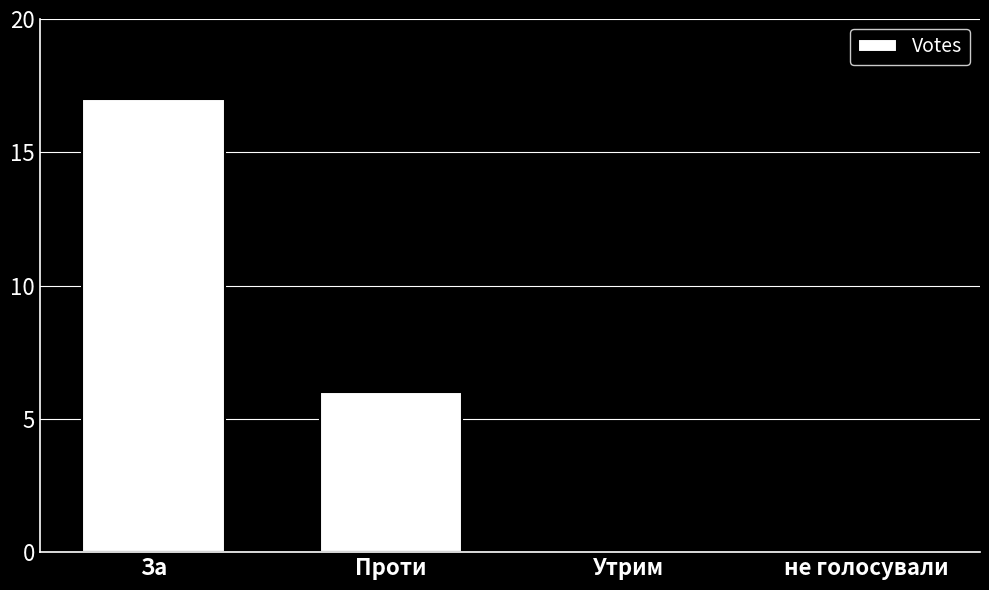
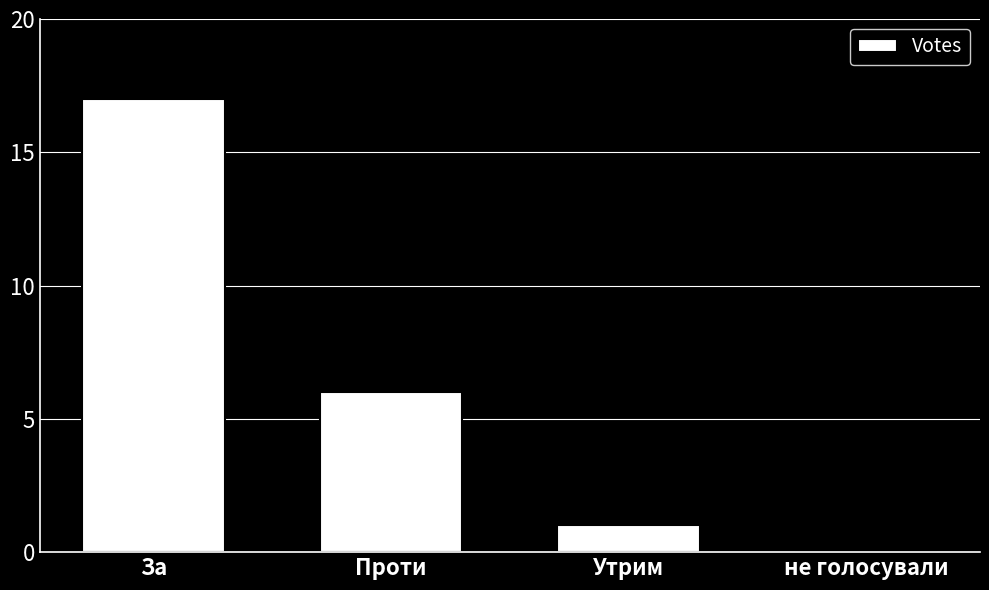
Утрим: 0 -> 1
